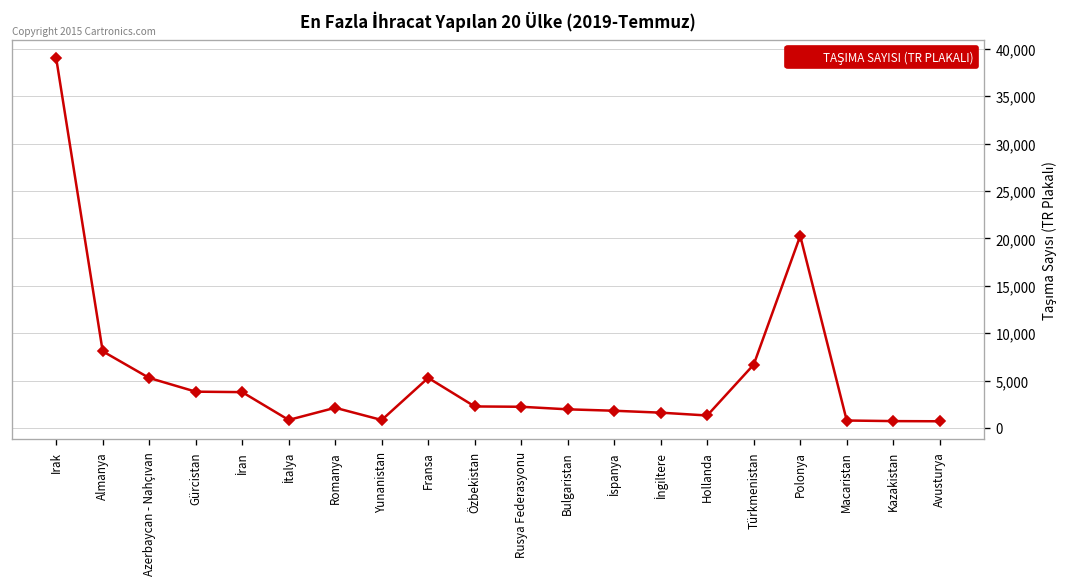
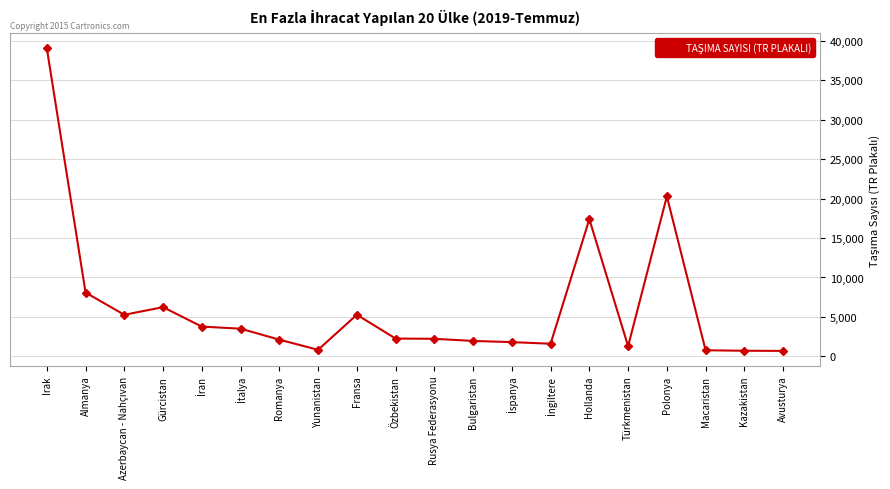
Gürcistan: 4,000 -> 6,000
İtalya: 1,000 -> 4,000
Hollanda: 1,000 -> 17,000
Türkmenistan: 7,000 -> 1,000
